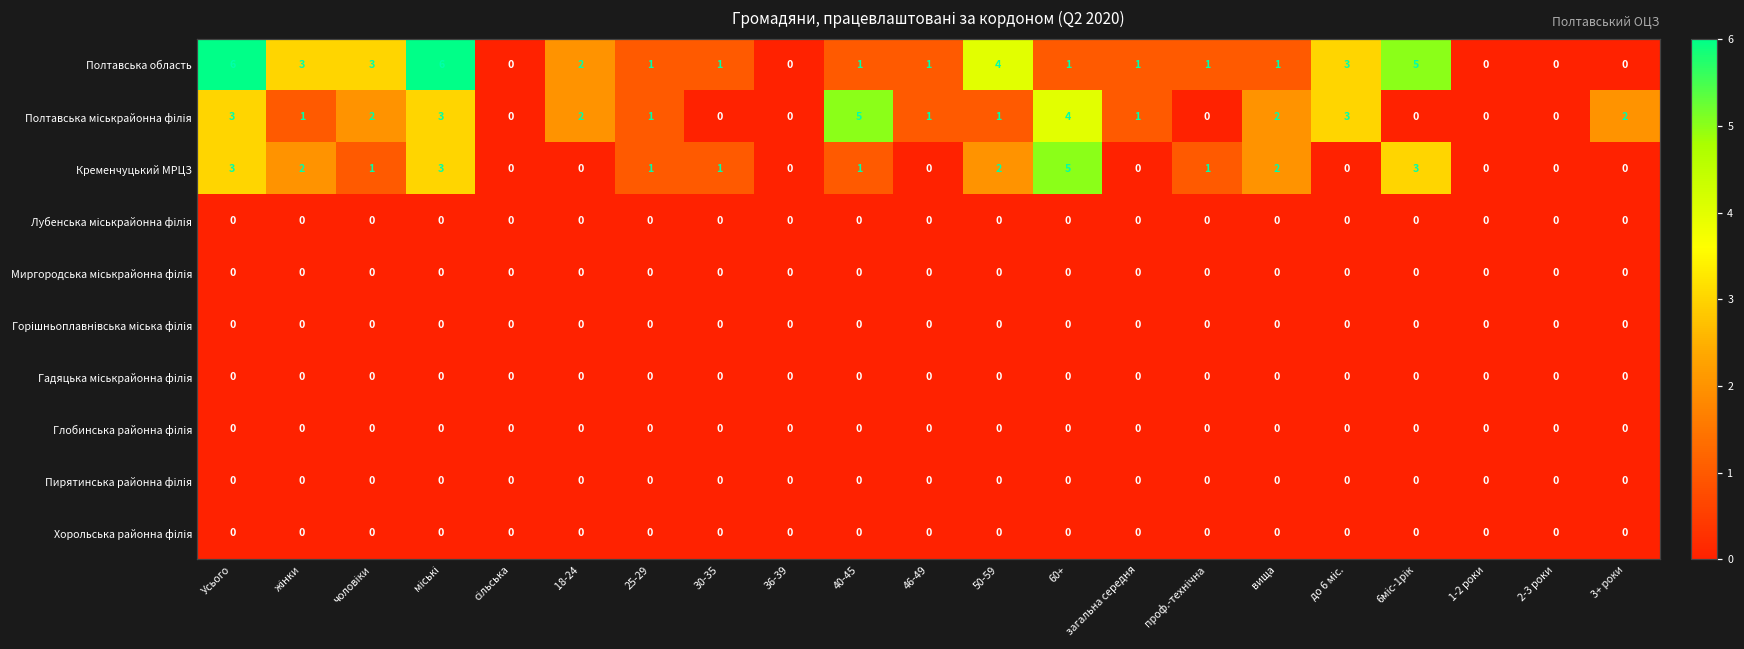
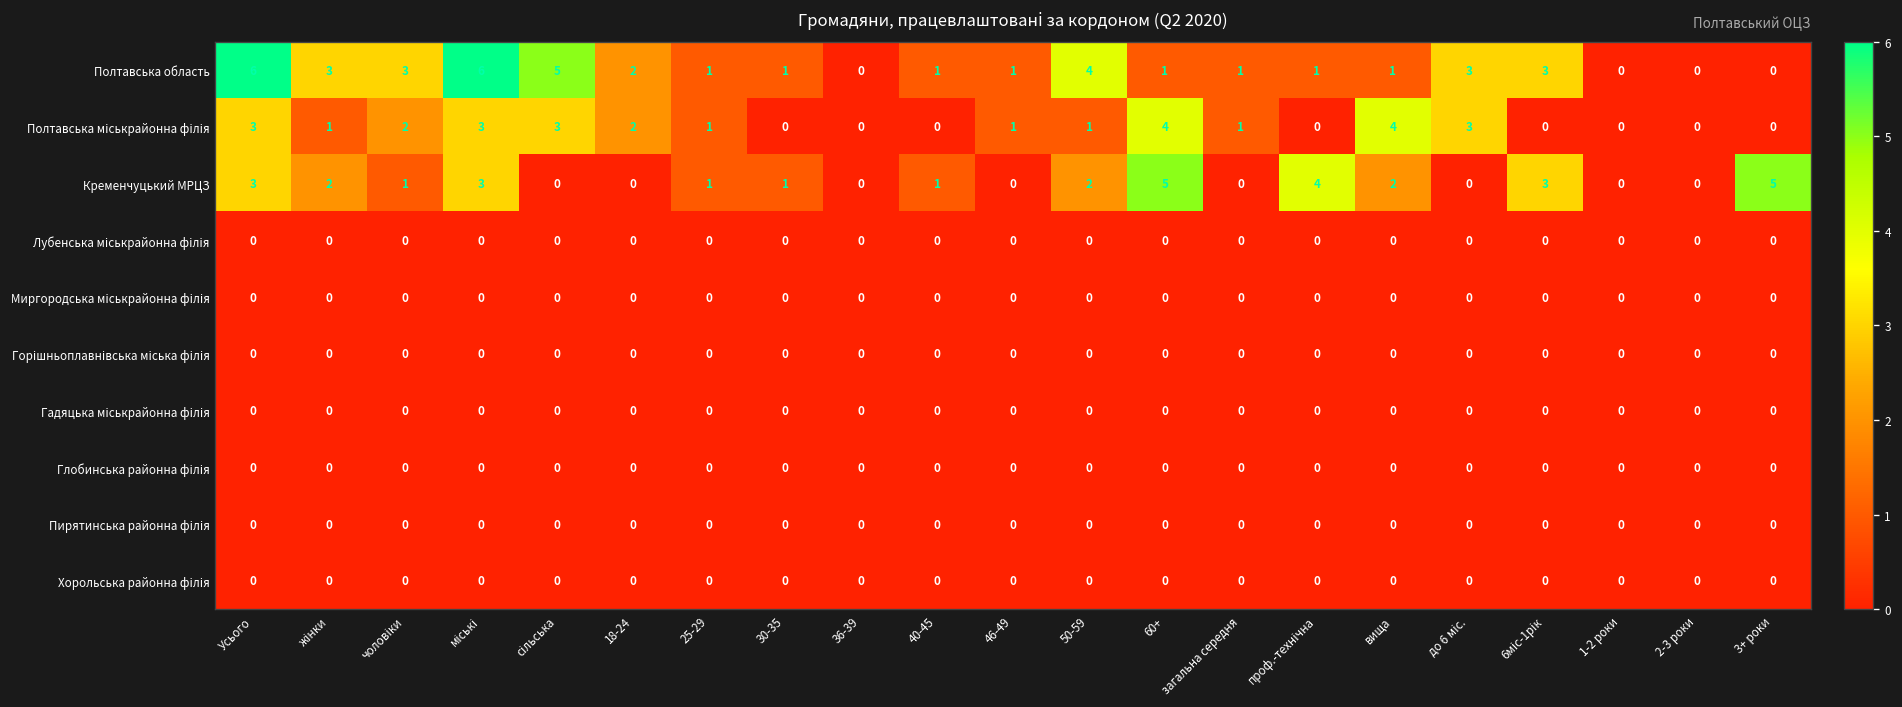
Полтавська область, сільська: 0 -> 5
Полтавська область, 6міс-1рік: 5 -> 3
Полтавська міськрайонна філія, сільська: 0 -> 3
Полтавська міськрайонна філія, 40-45: 5 -> 0
Полтавська міськрайонна філія, вища: 2 -> 4
Полтавська міськрайонна філія, 3+ роки: 2 -> 0
Кременчуцький МРЦЗ, проф.-технічна: 1 -> 4
Кременчуцький МРЦЗ, 3+ роки: 0 -> 5
